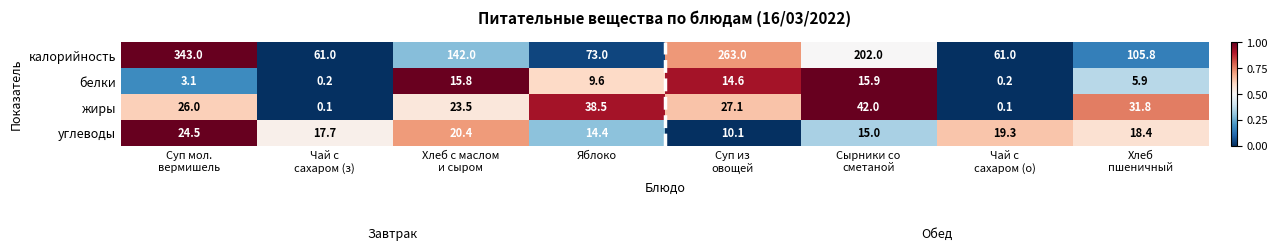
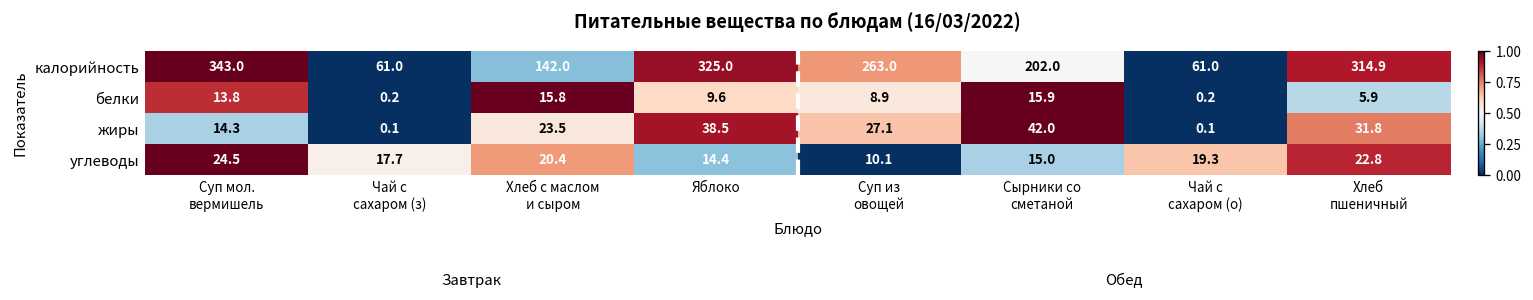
калорийность, Яблоко: 73.0 -> 325.0
калорийность, Хлеб пшеничный: 105.8 -> 314.9
белки, Суп мол. вермишель: 3.1 -> 13.8
белки, Суп из овощей: 14.6 -> 8.9
жиры, Суп мол. вермишель: 26.0 -> 14.3
углеводы, Хлеб пшеничный: 18.4 -> 22.8
